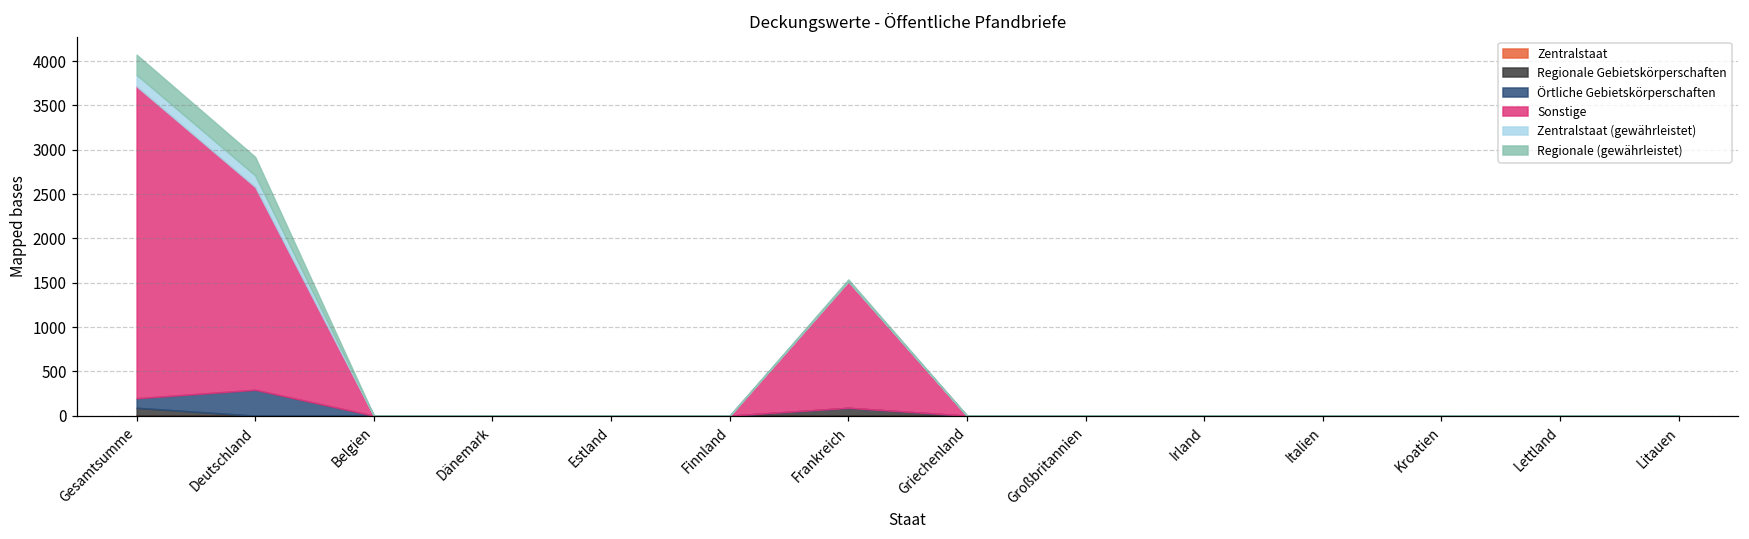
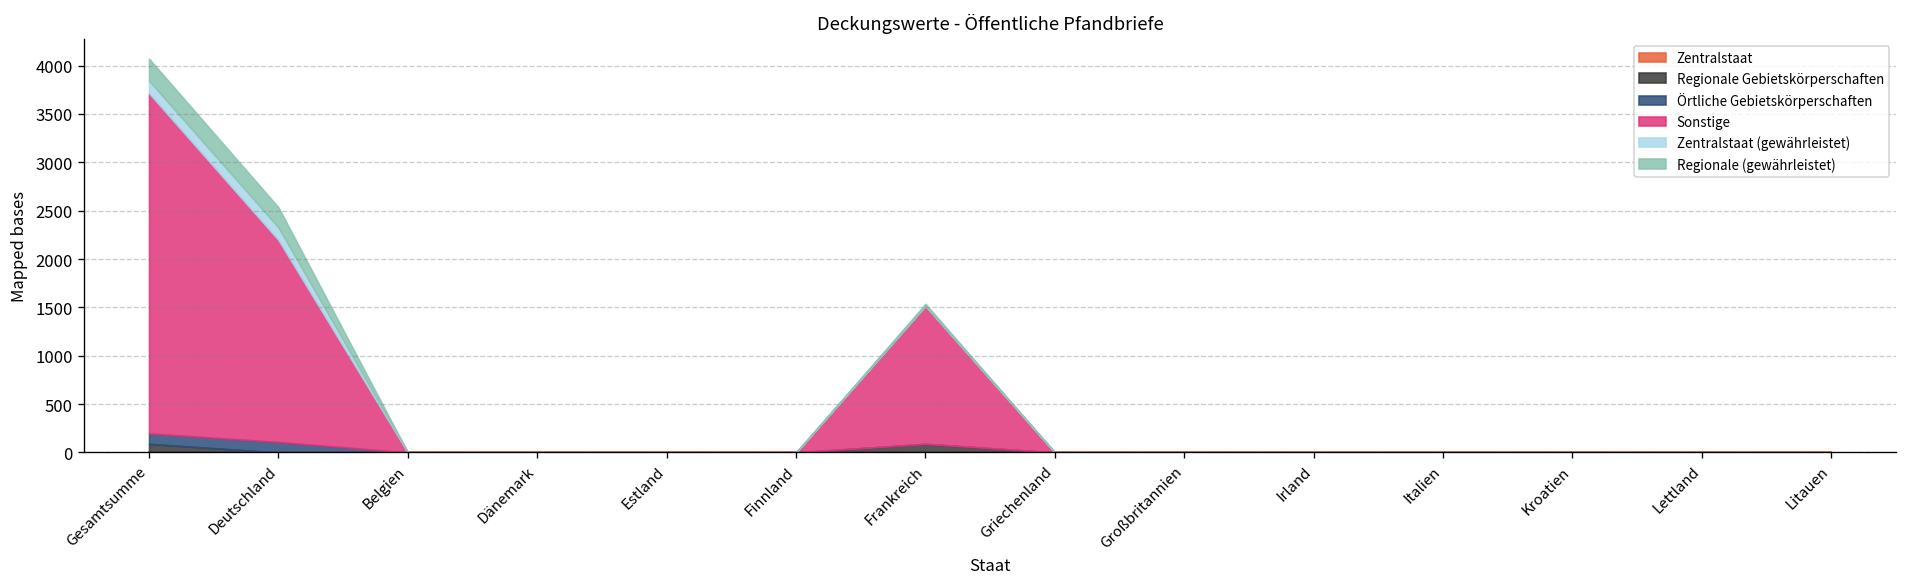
Örtliche Gebietskörperschaften, Deutschland: 300 -> 100
Sonstige, Deutschland: 2300 -> 2100
